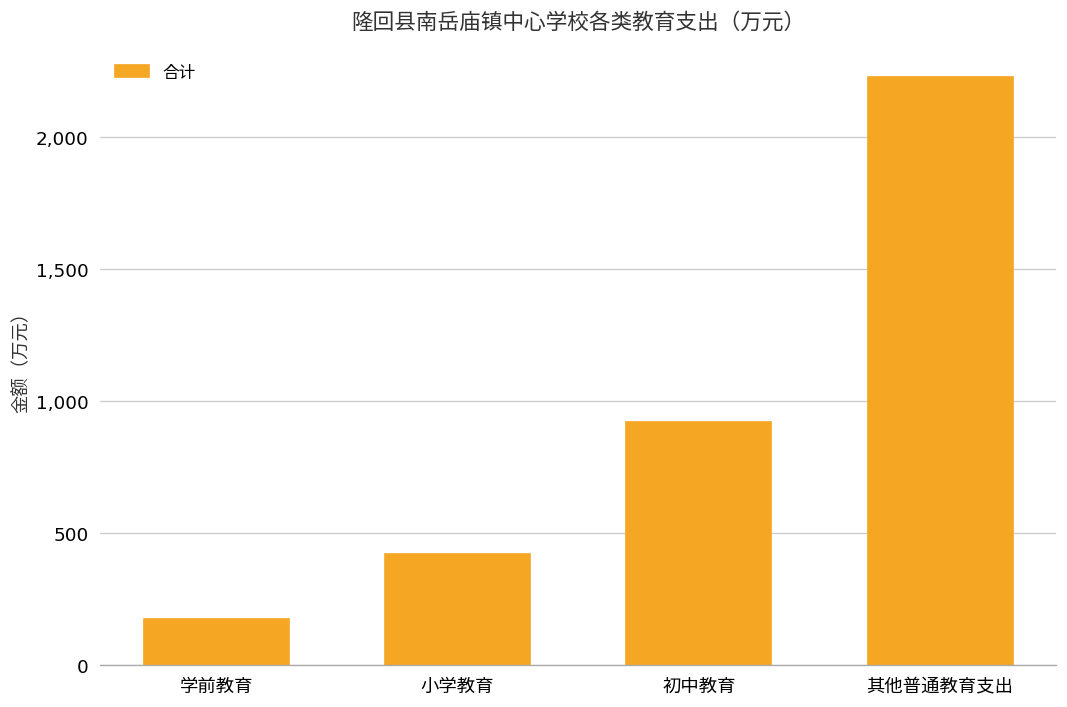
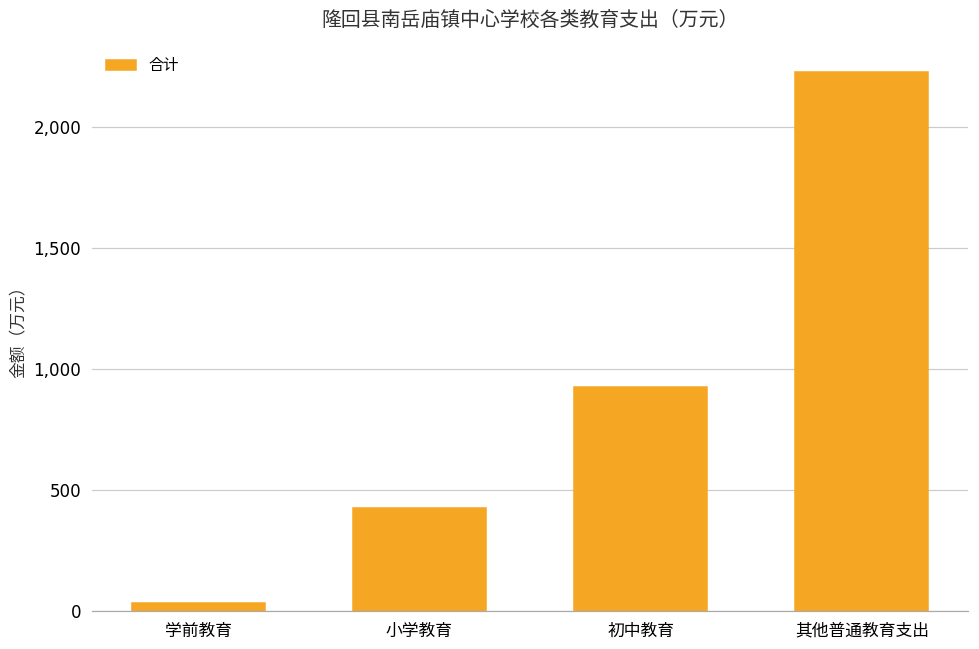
学前教育: 180 -> 30
